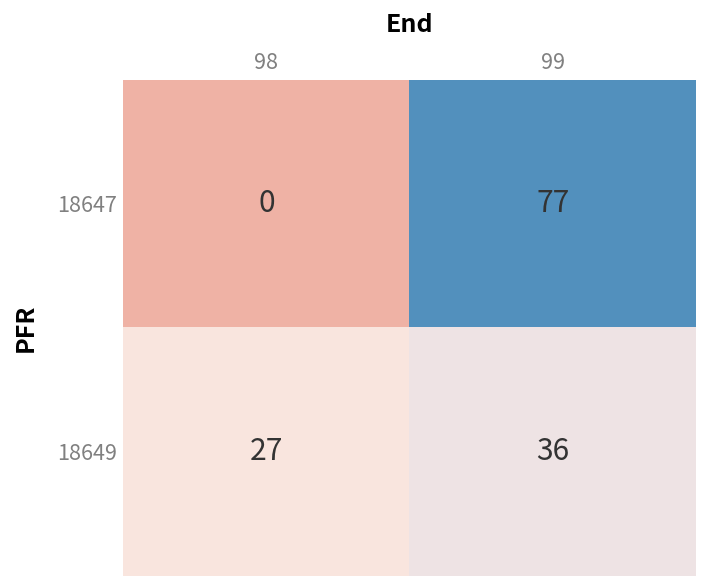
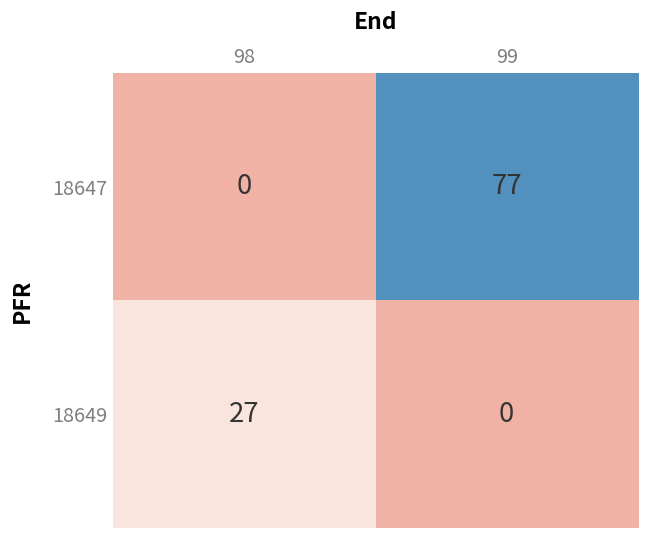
18649, 99: 36 -> 0
